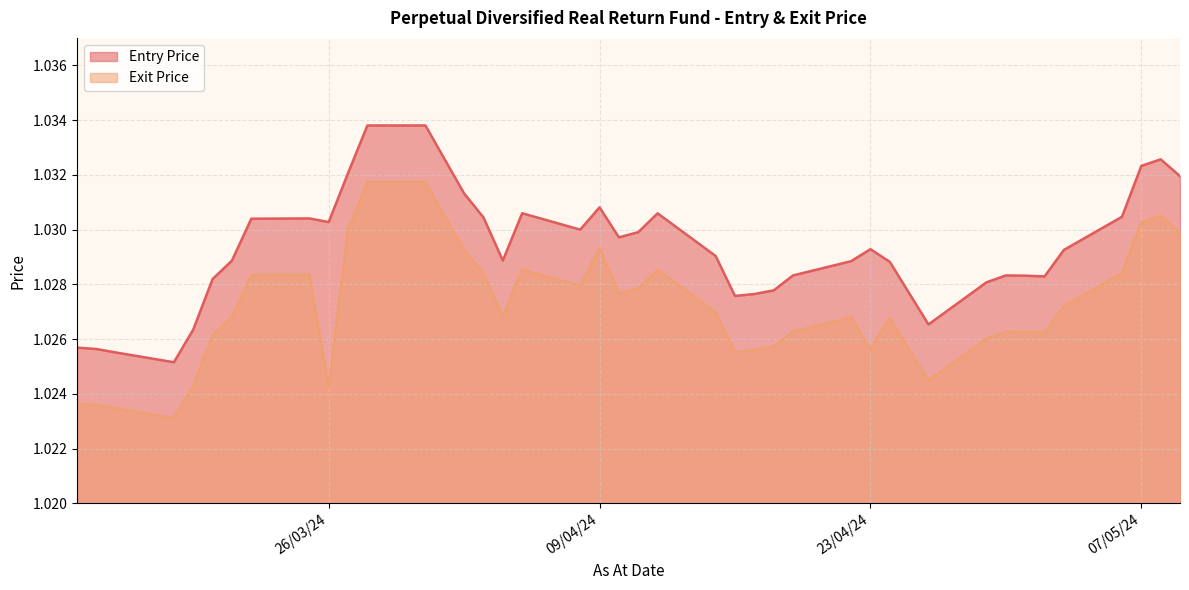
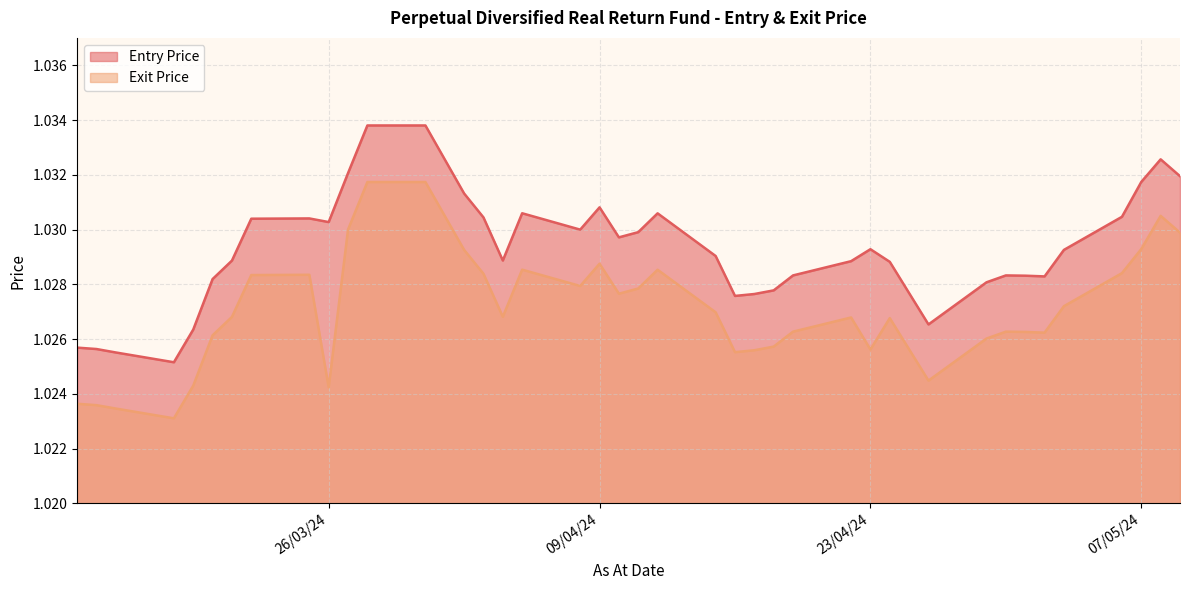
Exit Price, 09/04/24: 1.0293 -> 1.0288
Entry Price, 07/05/24: 1.0323 -> 1.0317
Exit Price, 07/05/24: 1.0303 -> 1.0293
